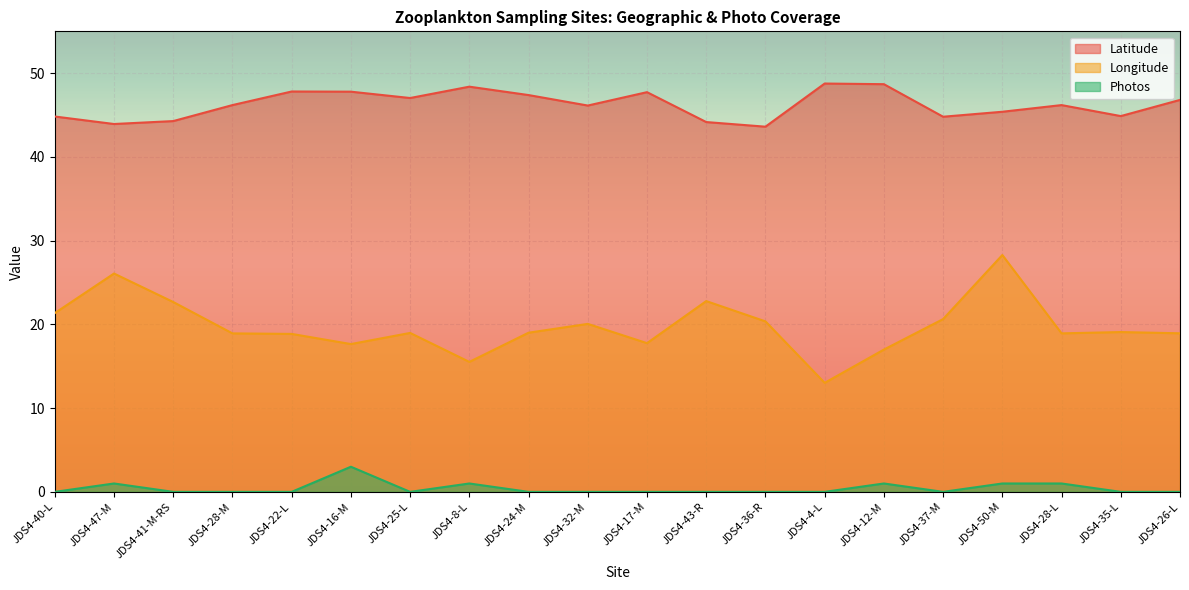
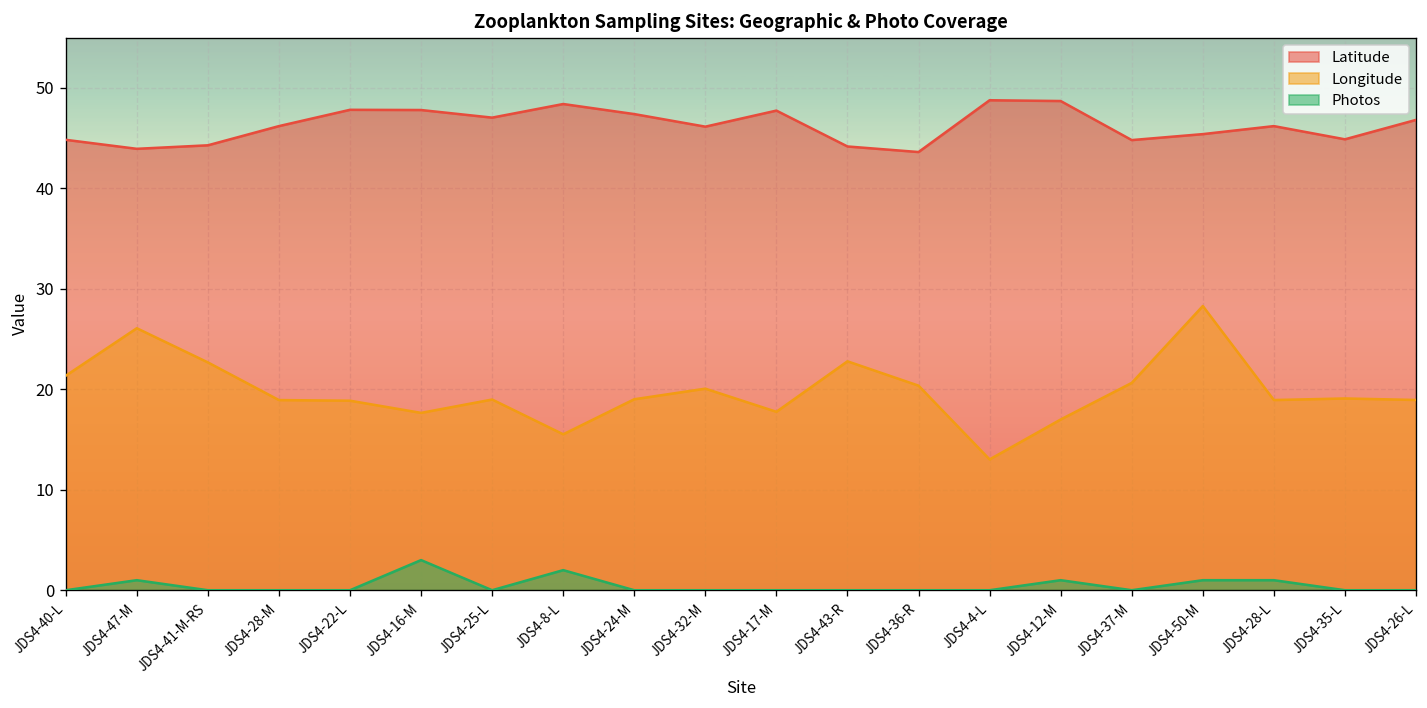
Photos, JDS4-8-L: 1 -> 2
